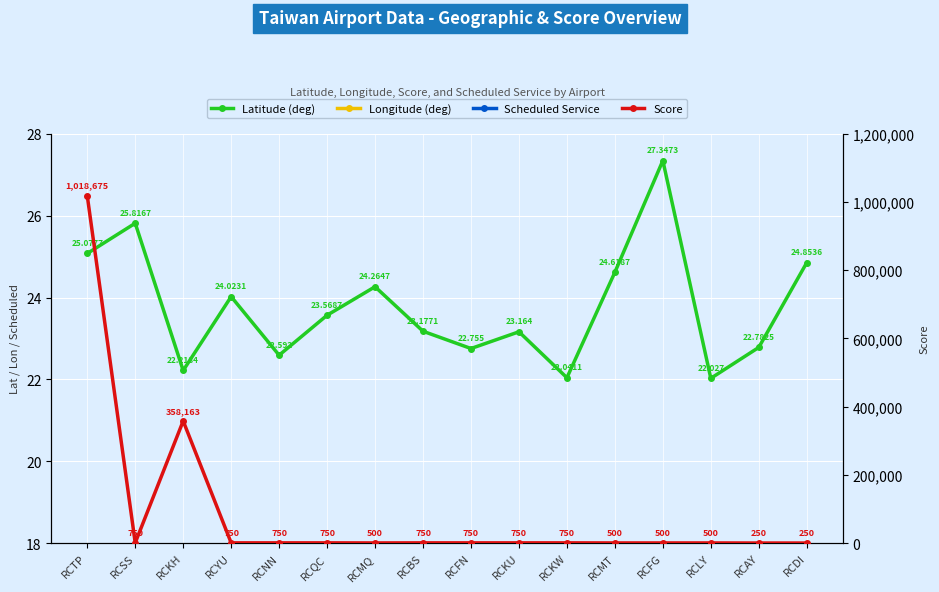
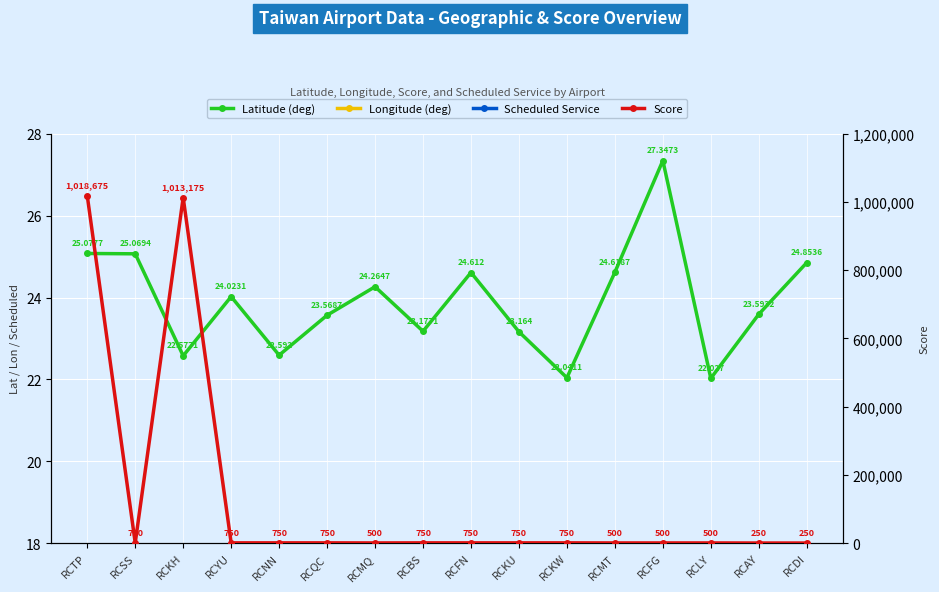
Latitude (deg), RCSS: 25.8167 -> 25.0694
Latitude (deg), RCKH: 22.2184 -> 22.5771
Latitude (deg), RCFN: 22.755 -> 24.612
Latitude (deg), RCAY: 22.7825 -> 23.5932
Score, RCKH: 358,163 -> 1,013,175
